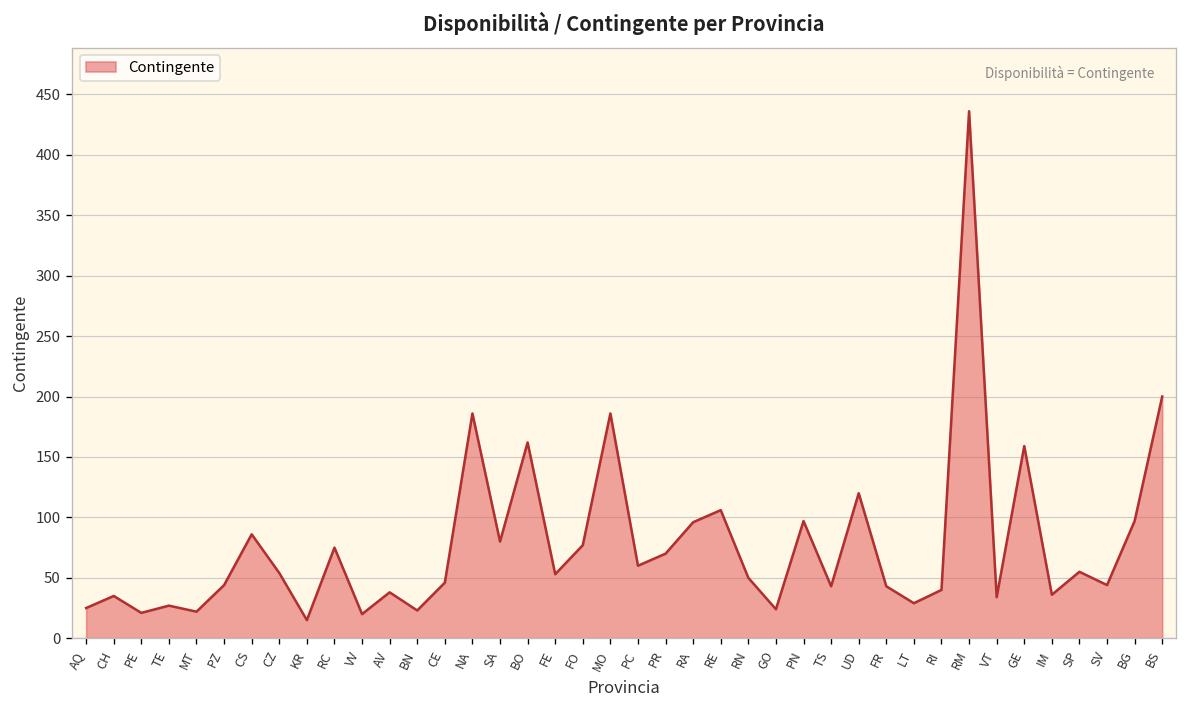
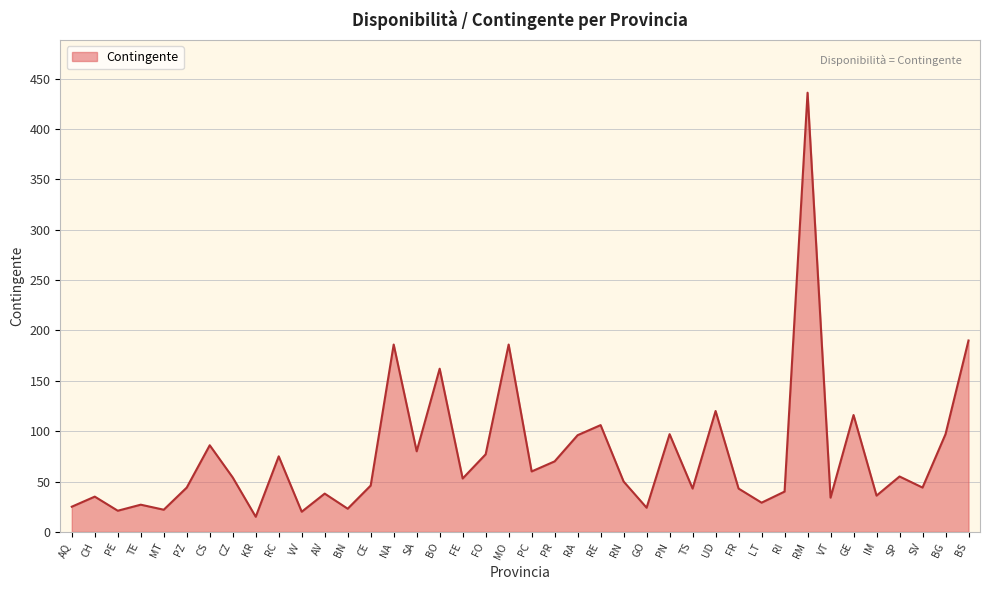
GE: 159 -> 116
BS: 200 -> 190
